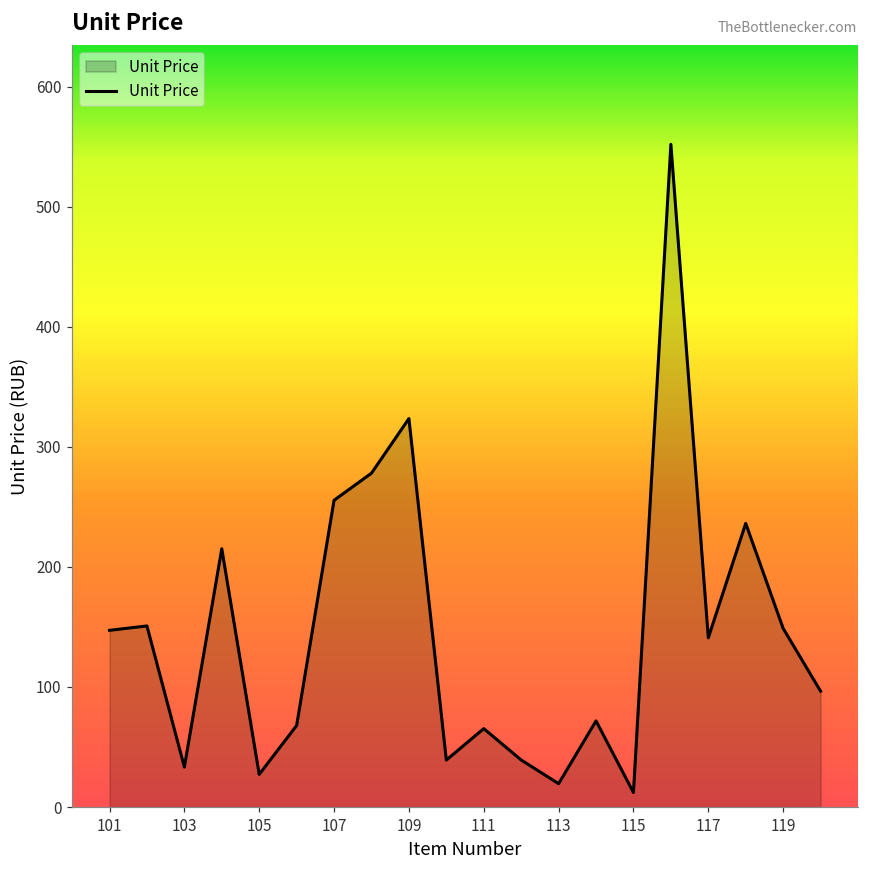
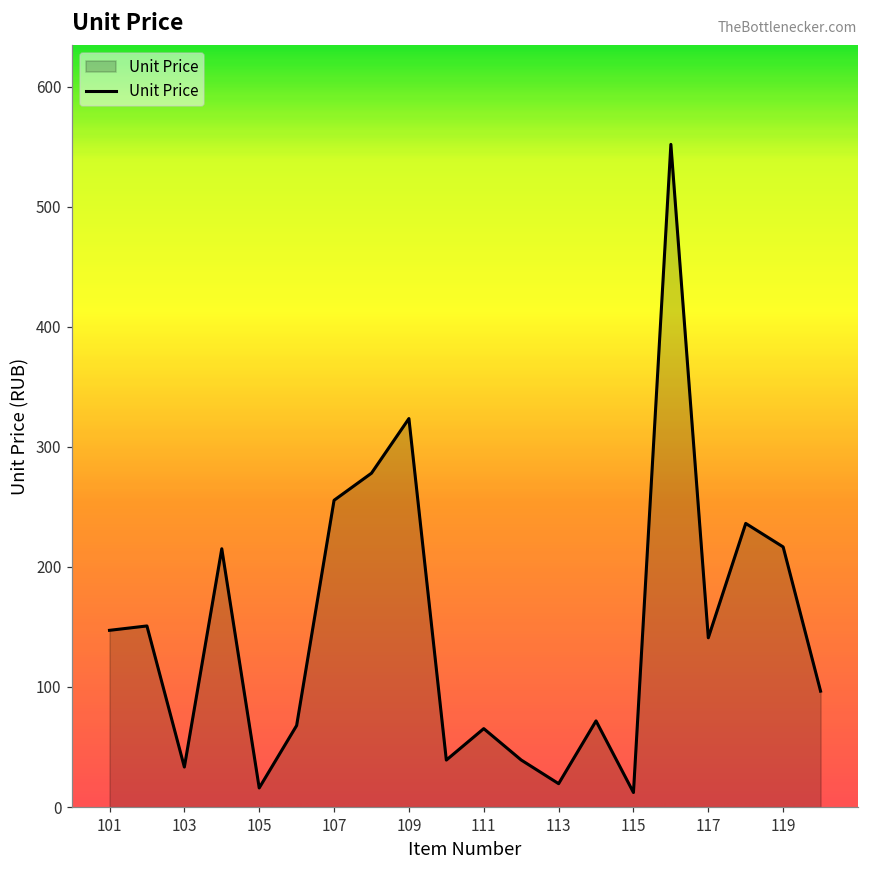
105: 27 -> 16
119: 149 -> 217
